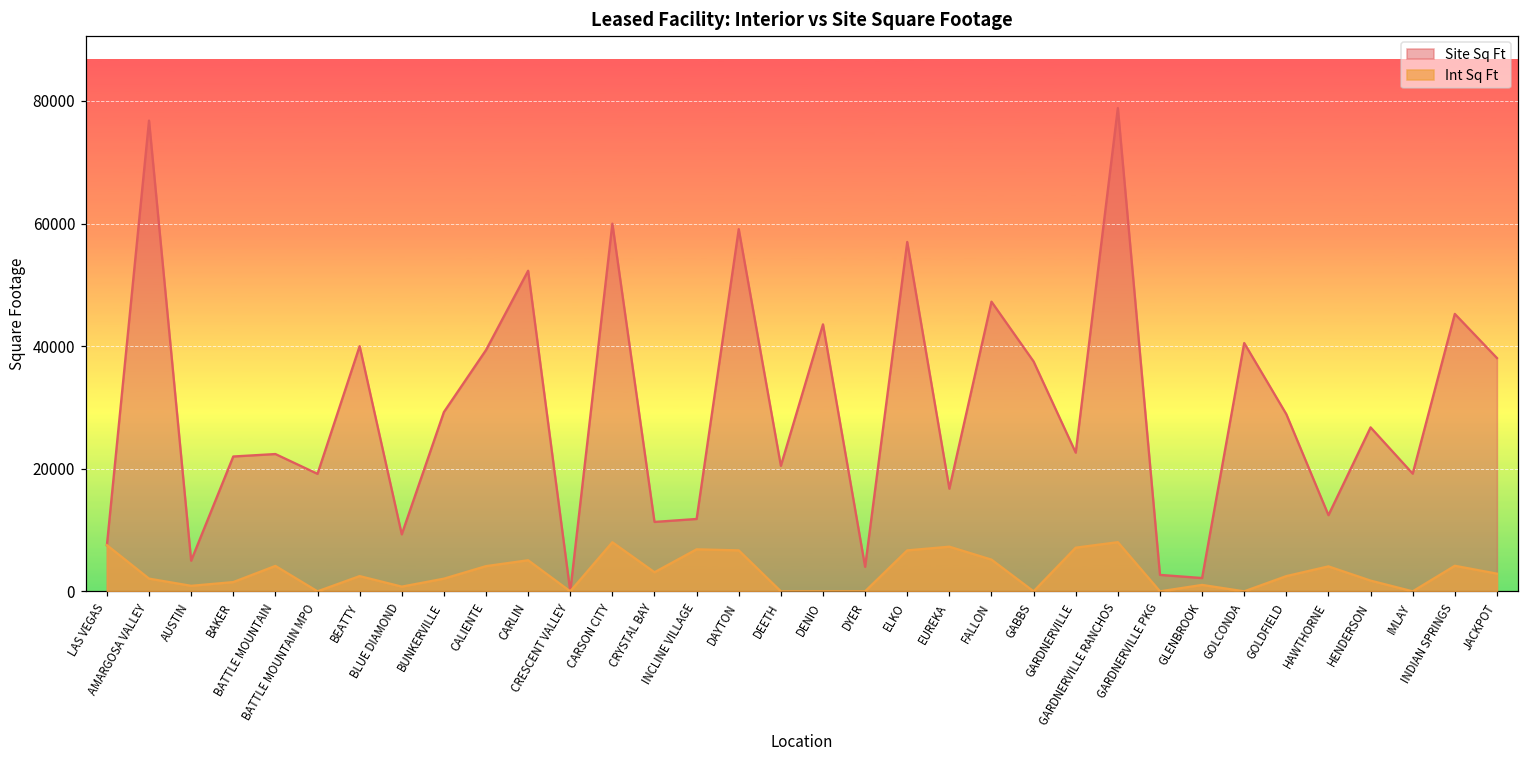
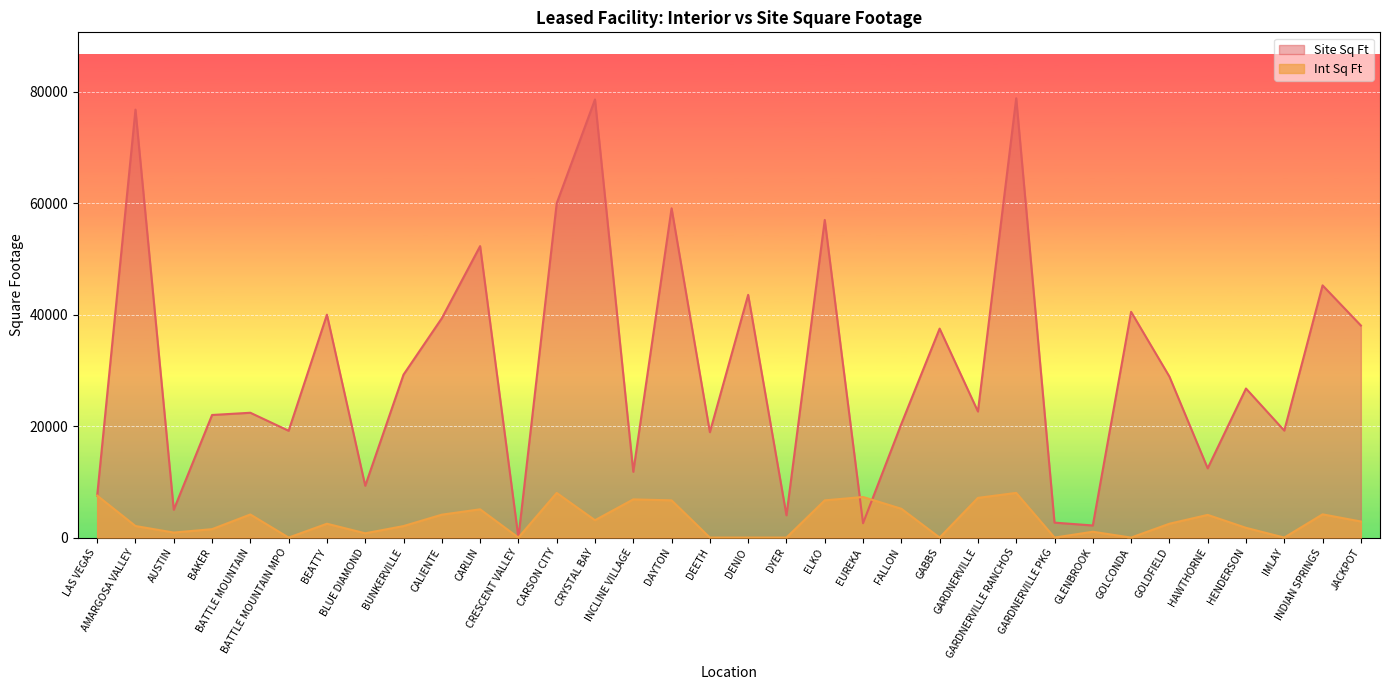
Site Sq Ft, CRYSTAL BAY: 11000 -> 79000
Site Sq Ft, DEETH: 20000 -> 19000
Site Sq Ft, EUREKA: 17000 -> 3000
Site Sq Ft, FALLON: 47000 -> 20000
